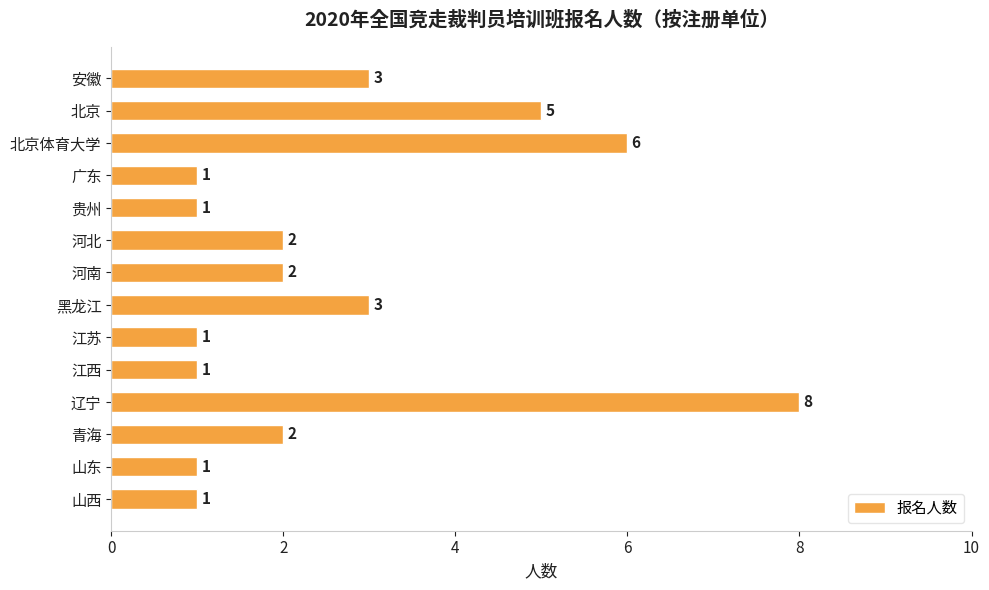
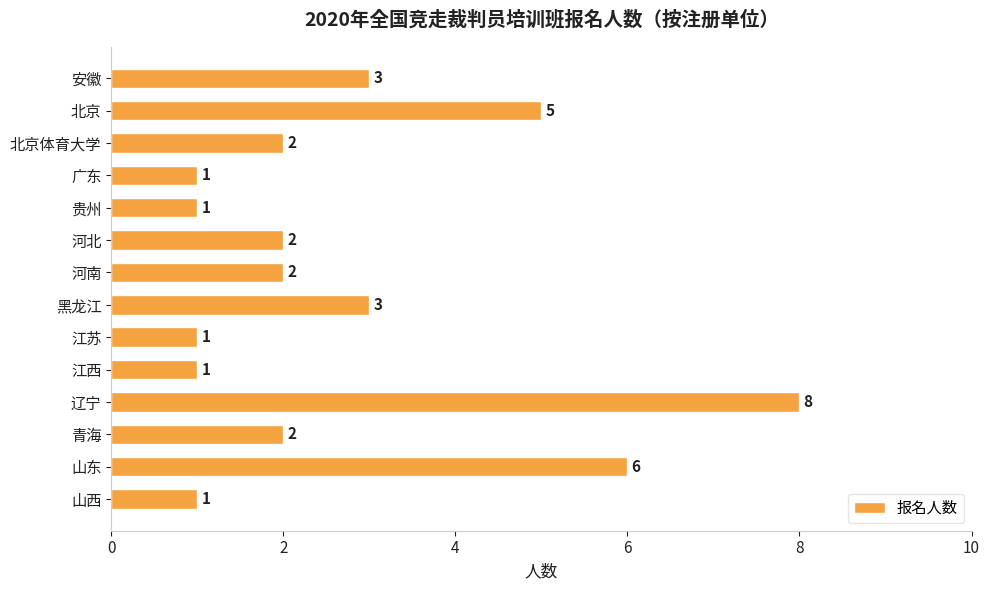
北京体育大学: 6 -> 2
山东: 1 -> 6
